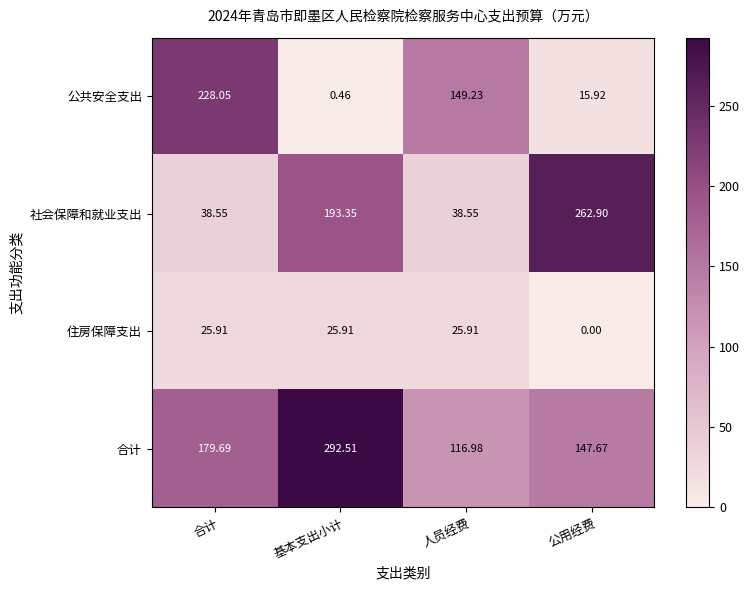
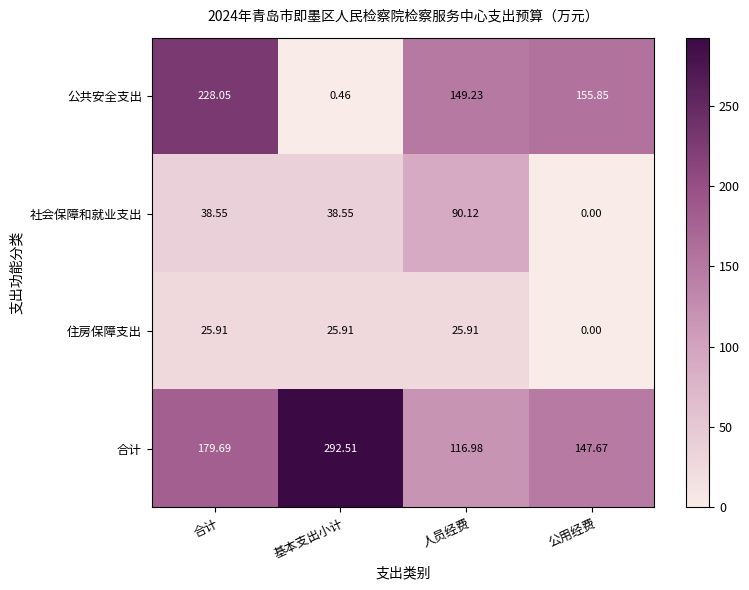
公共安全支出, 公用经费: 15.92 -> 155.85
社会保障和就业支出, 基本支出小计: 193.35 -> 38.55
社会保障和就业支出, 人员经费: 38.55 -> 90.12
社会保障和就业支出, 公用经费: 262.90 -> 0.00
